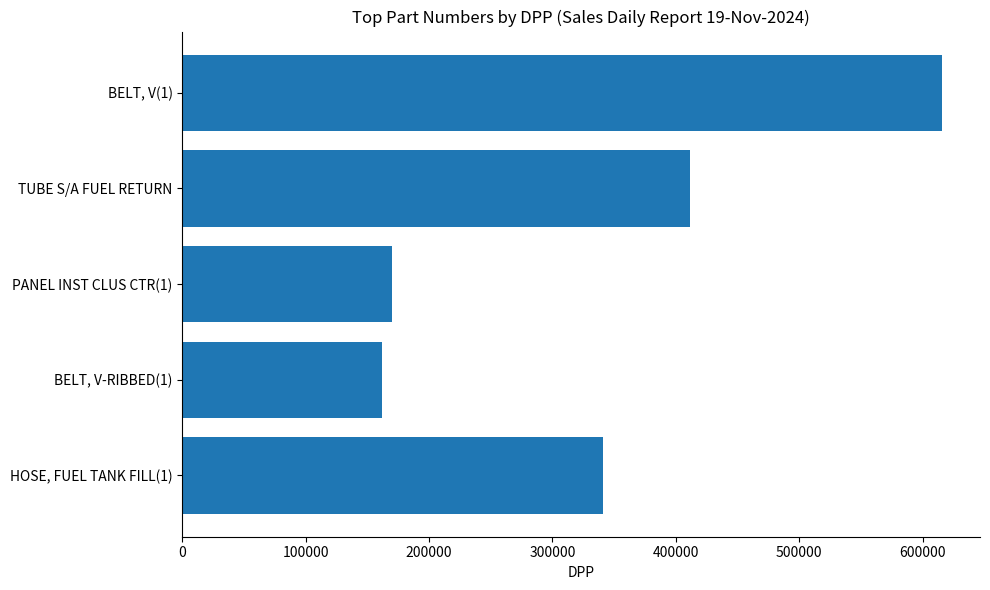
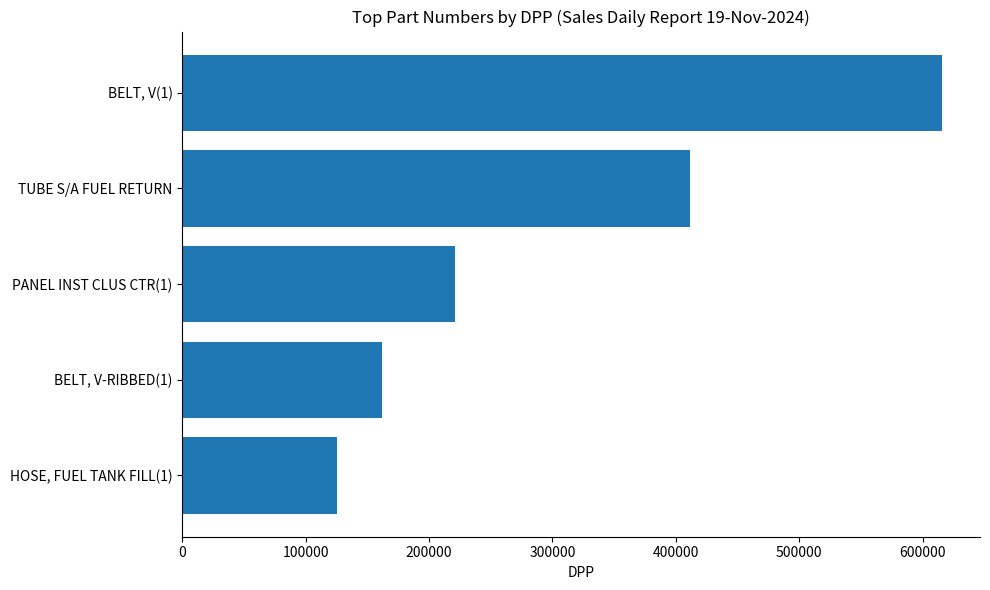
PANEL INST CLUS CTR(1): 170000 -> 221000
HOSE, FUEL TANK FILL(1): 341000 -> 125000
